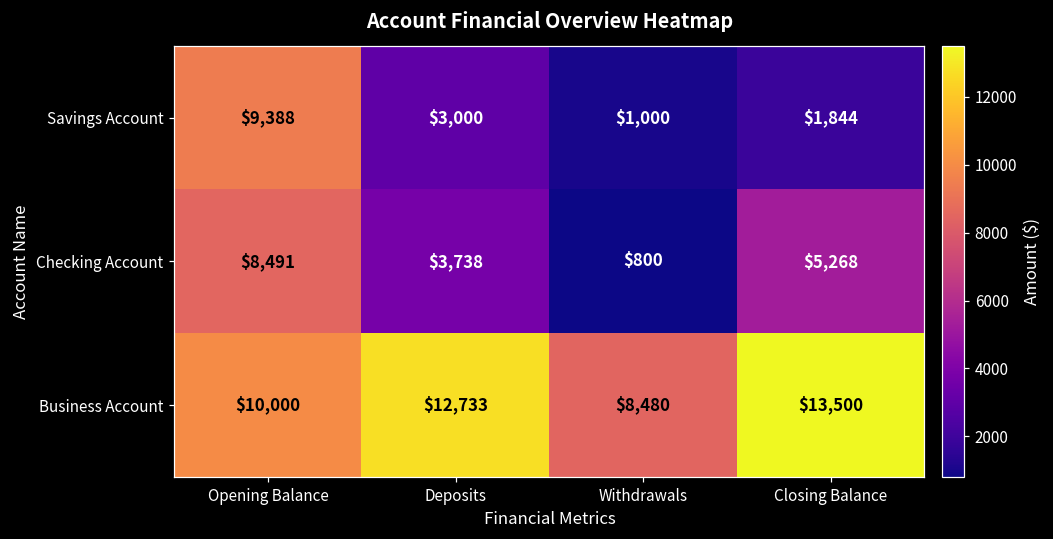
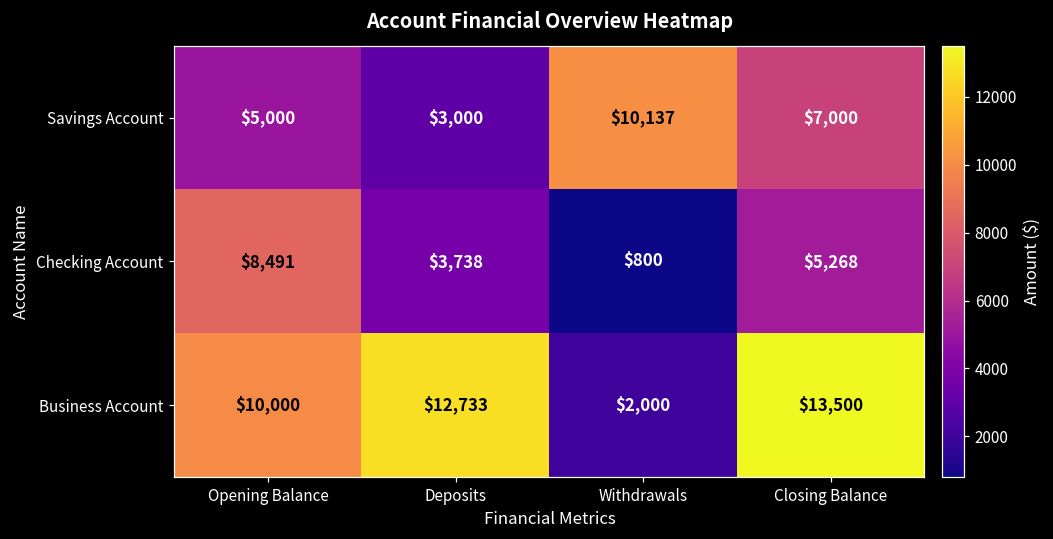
Savings Account, Opening Balance: $9,388 -> $5,000
Savings Account, Withdrawals: $1,000 -> $10,137
Savings Account, Closing Balance: $1,844 -> $7,000
Business Account, Withdrawals: $8,480 -> $2,000
